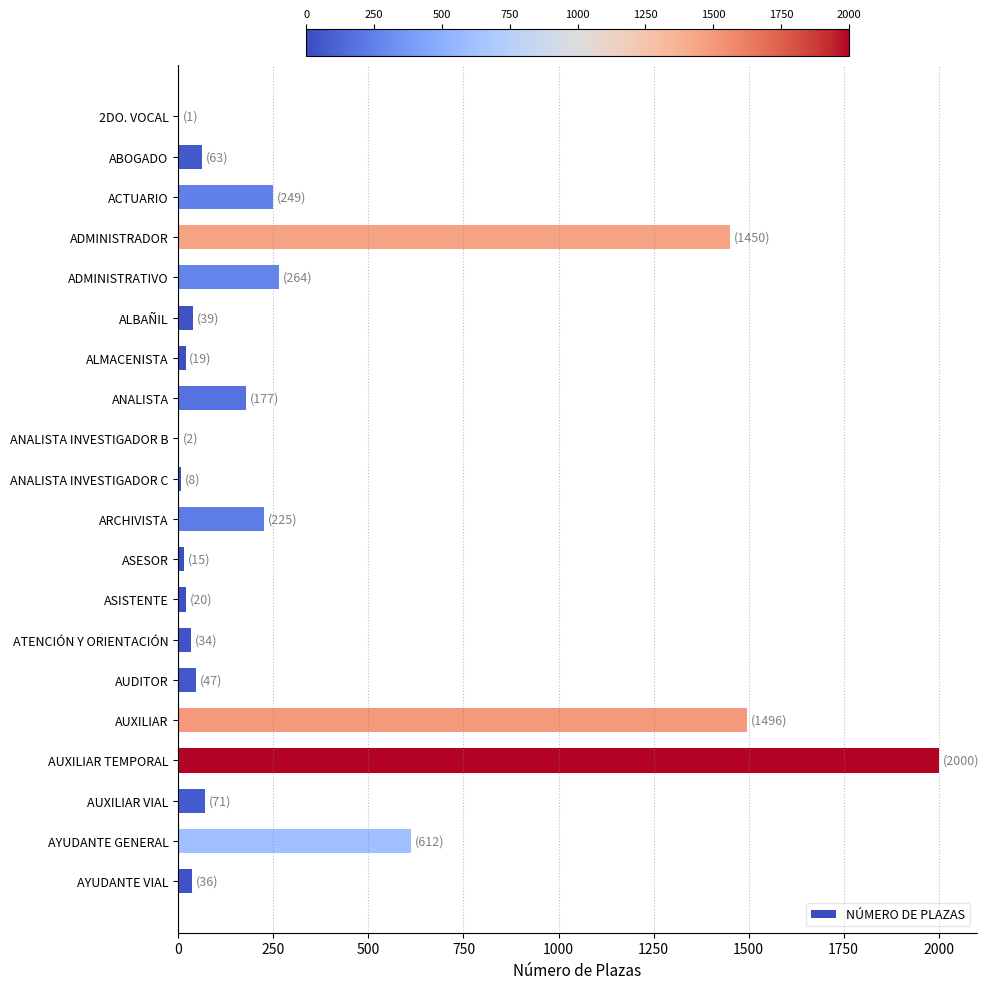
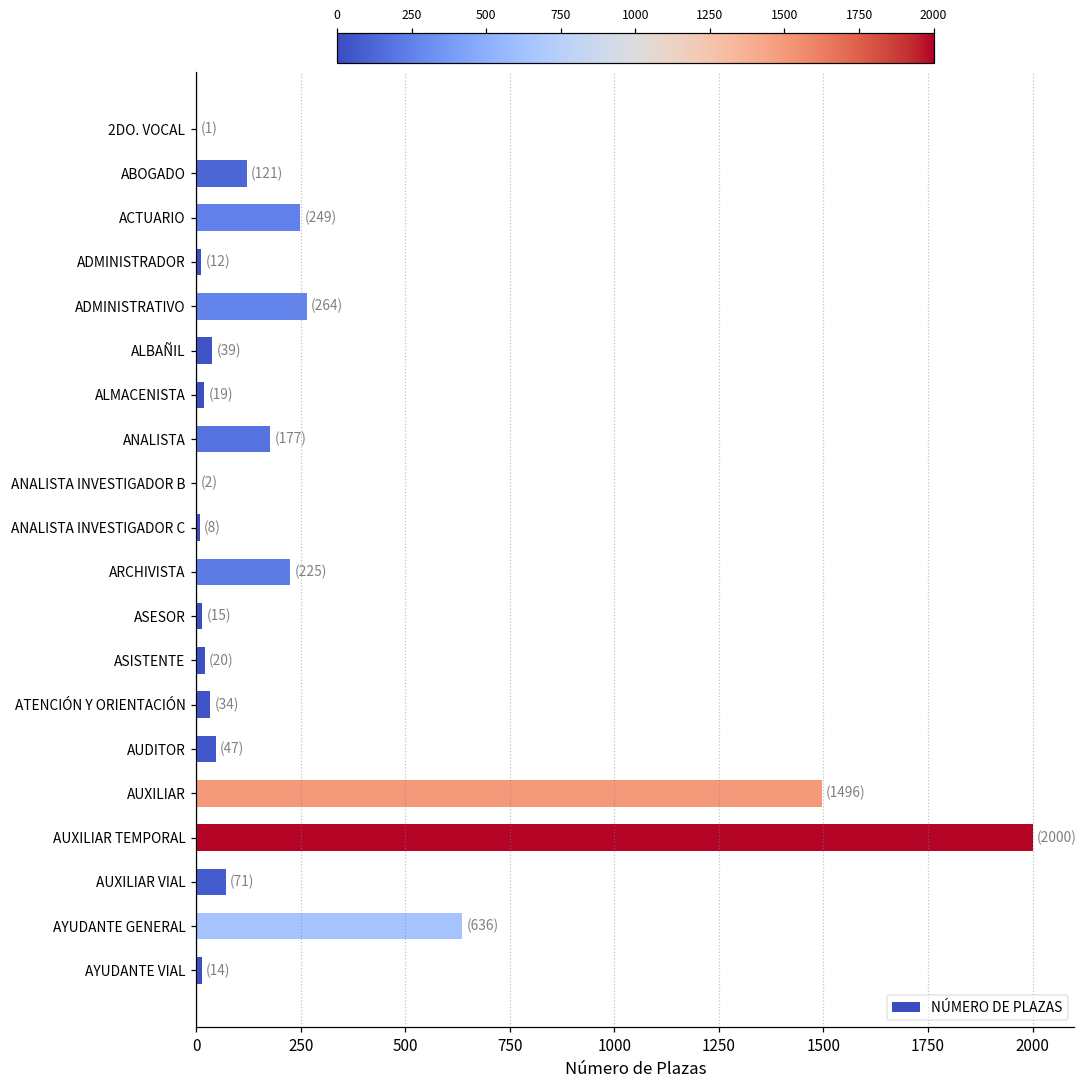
ABOGADO: (63) -> (121)
ADMINISTRADOR: (1450) -> (12)
AYUDANTE GENERAL: (612) -> (636)
AYUDANTE VIAL: (36) -> (14)
